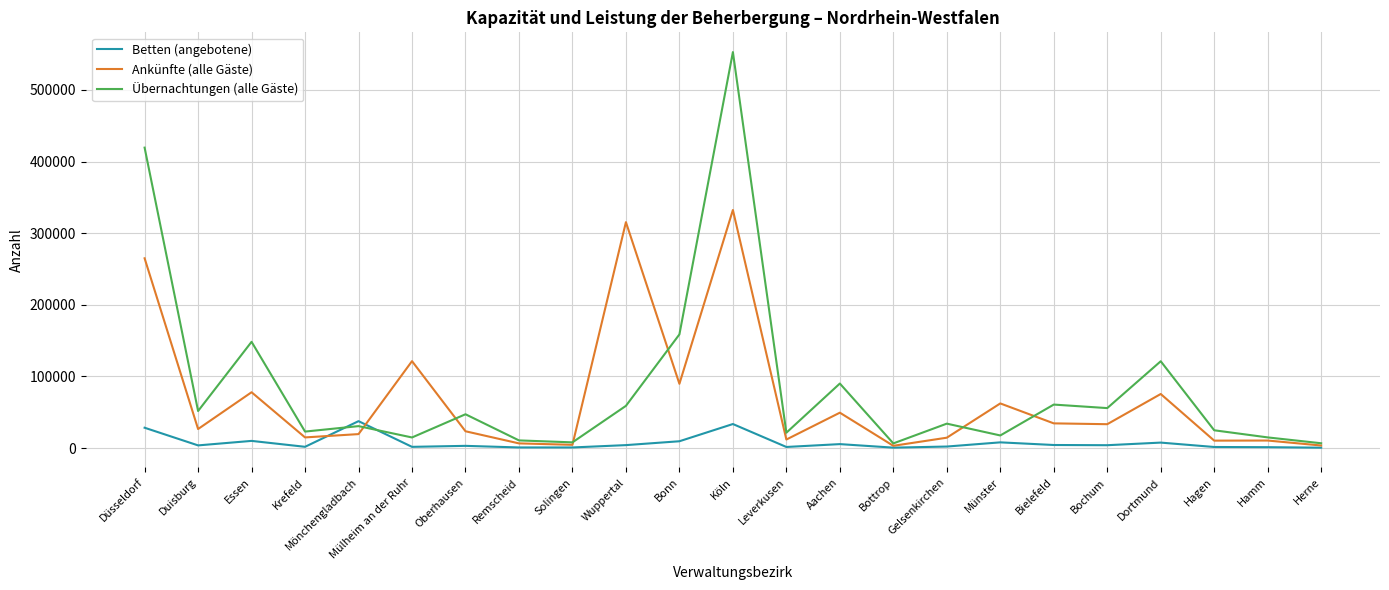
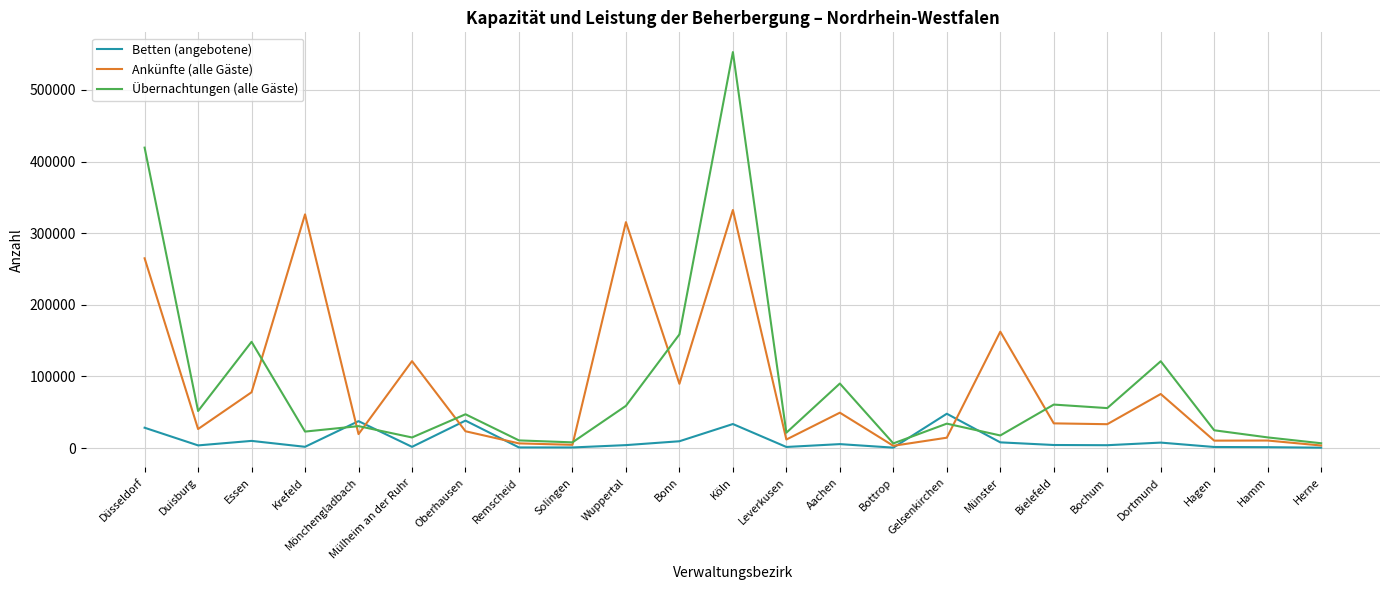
Ankünfte (alle Gäste), Krefeld: 10000 -> 330000
Betten (angebotene), Oberhausen: 0 -> 40000
Betten (angebotene), Gelsenkirchen: 0 -> 50000
Ankünfte (alle Gäste), Münster: 60000 -> 160000
